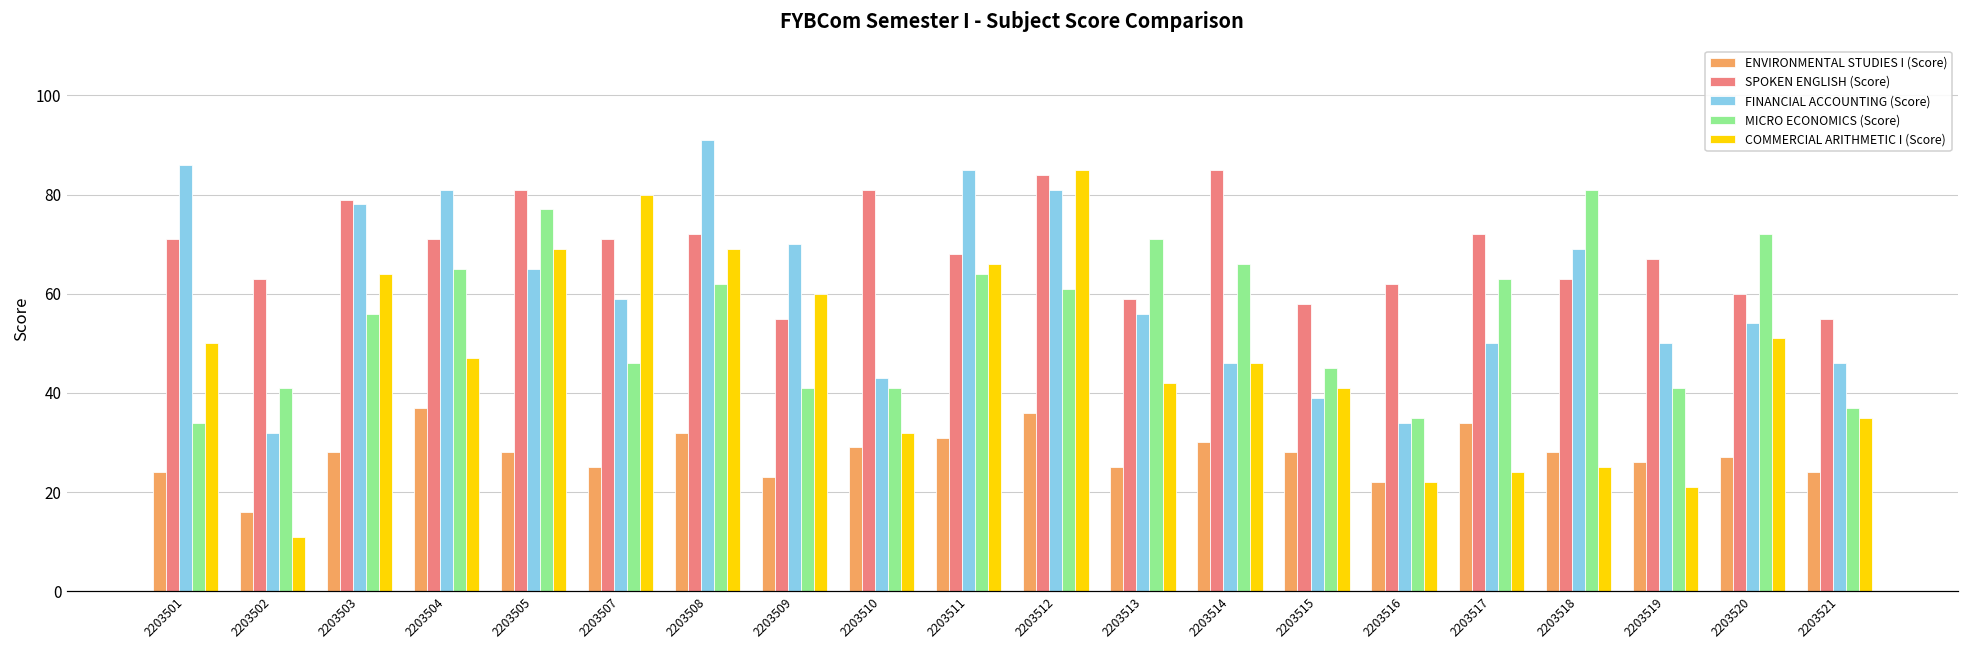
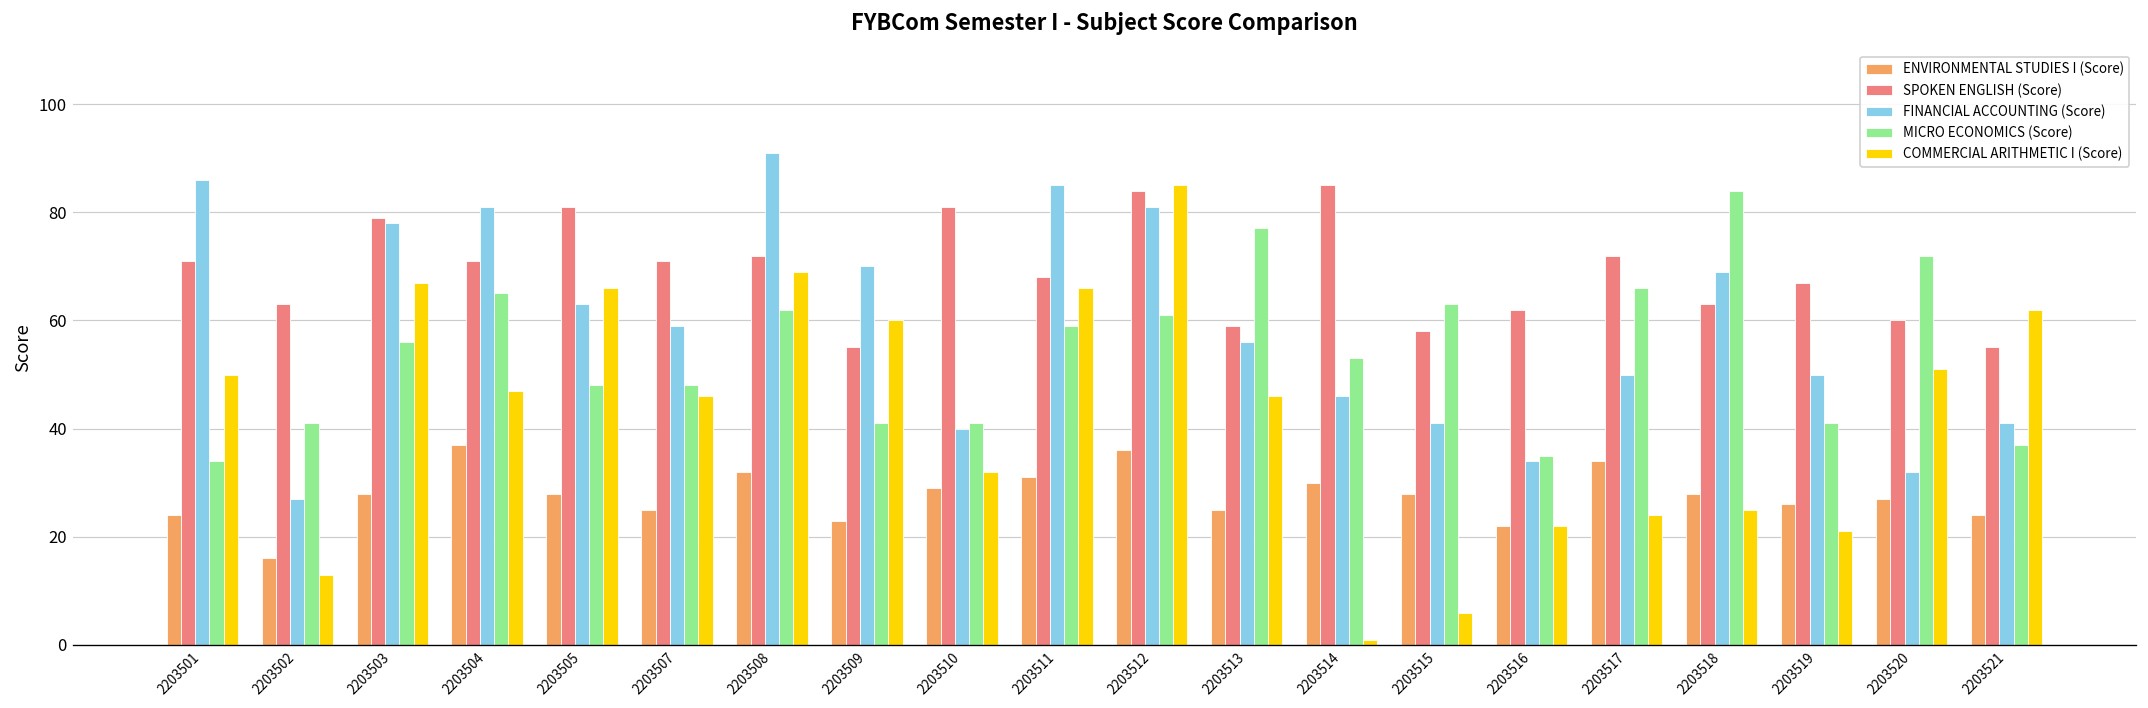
FINANCIAL ACCOUNTING (Score), 2203502: 32 -> 27
COMMERCIAL ARITHMETIC I (Score), 2203502: 11 -> 13
COMMERCIAL ARITHMETIC I (Score), 2203503: 64 -> 67
FINANCIAL ACCOUNTING (Score), 2203505: 65 -> 63
MICRO ECONOMICS (Score), 2203505: 77 -> 48
COMMERCIAL ARITHMETIC I (Score), 2203505: 69 -> 66
MICRO ECONOMICS (Score), 2203507: 46 -> 48
COMMERCIAL ARITHMETIC I (Score), 2203507: 80 -> 46
FINANCIAL ACCOUNTING (Score), 2203510: 43 -> 40
MICRO ECONOMICS (Score), 2203511: 64 -> 59
MICRO ECONOMICS (Score), 2203513: 71 -> 77
COMMERCIAL ARITHMETIC I (Score), 2203513: 42 -> 46
MICRO ECONOMICS (Score), 2203514: 66 -> 53
COMMERCIAL ARITHMETIC I (Score), 2203514: 46 -> 1
FINANCIAL ACCOUNTING (Score), 2203515: 39 -> 41
MICRO ECONOMICS (Score), 2203515: 45 -> 63
COMMERCIAL ARITHMETIC I (Score), 2203515: 41 -> 6
MICRO ECONOMICS (Score), 2203517: 63 -> 66
MICRO ECONOMICS (Score), 2203518: 81 -> 84
FINANCIAL ACCOUNTING (Score), 2203520: 54 -> 32
FINANCIAL ACCOUNTING (Score), 2203521: 46 -> 41
COMMERCIAL ARITHMETIC I (Score), 2203521: 35 -> 62
